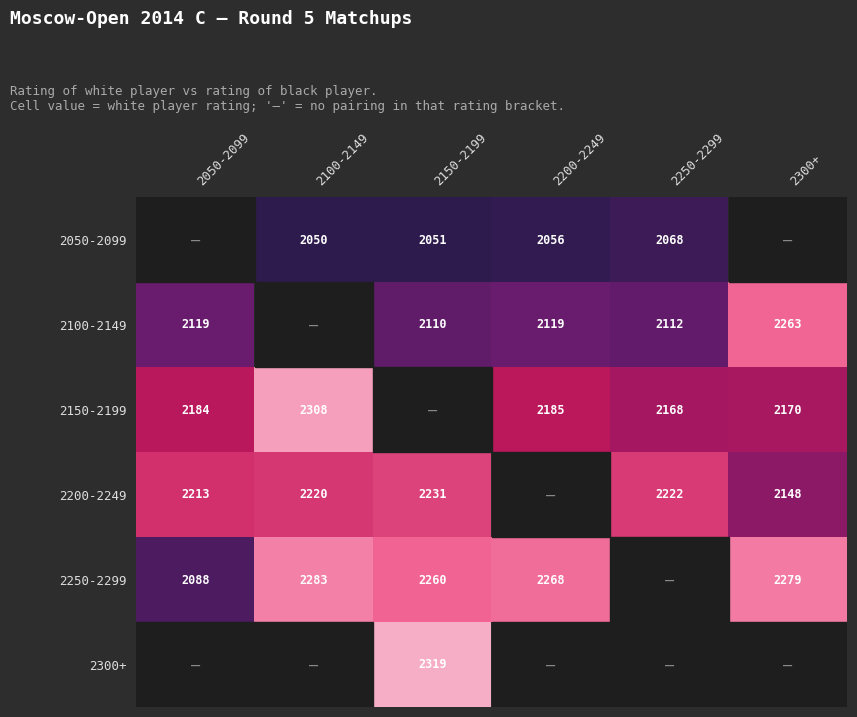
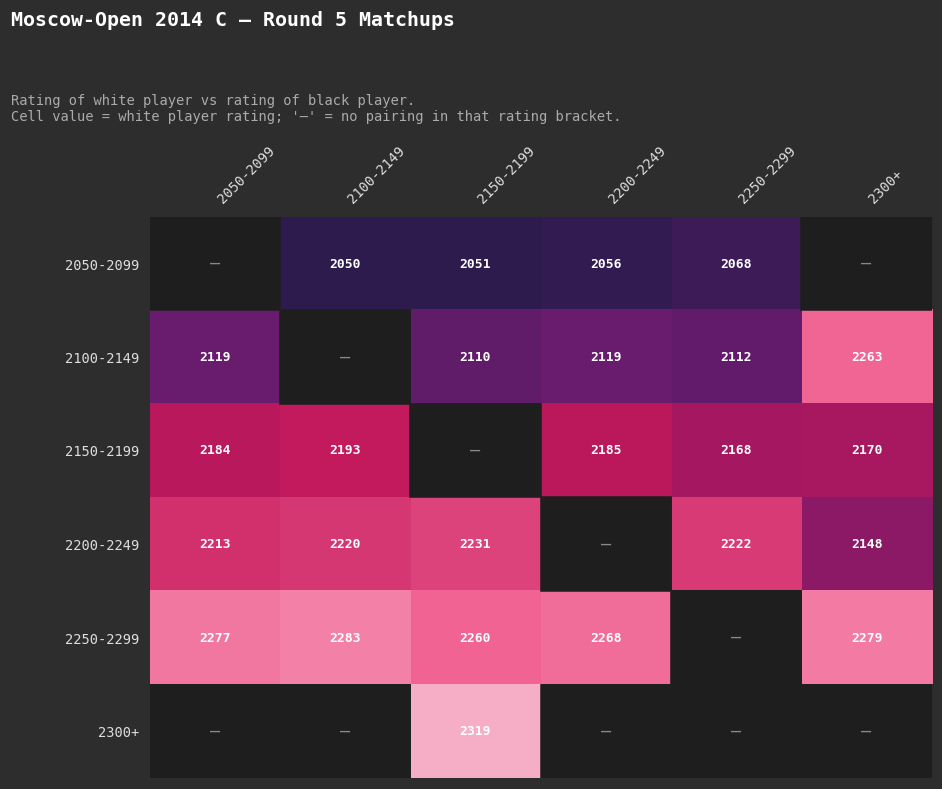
2150-2199, 2100-2149: 2308 -> 2193
2250-2299, 2050-2099: 2088 -> 2277
